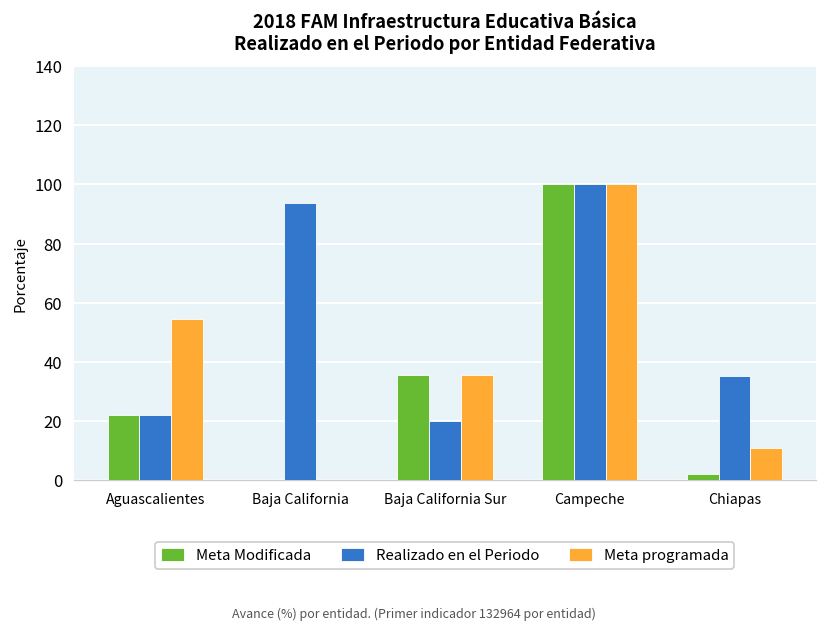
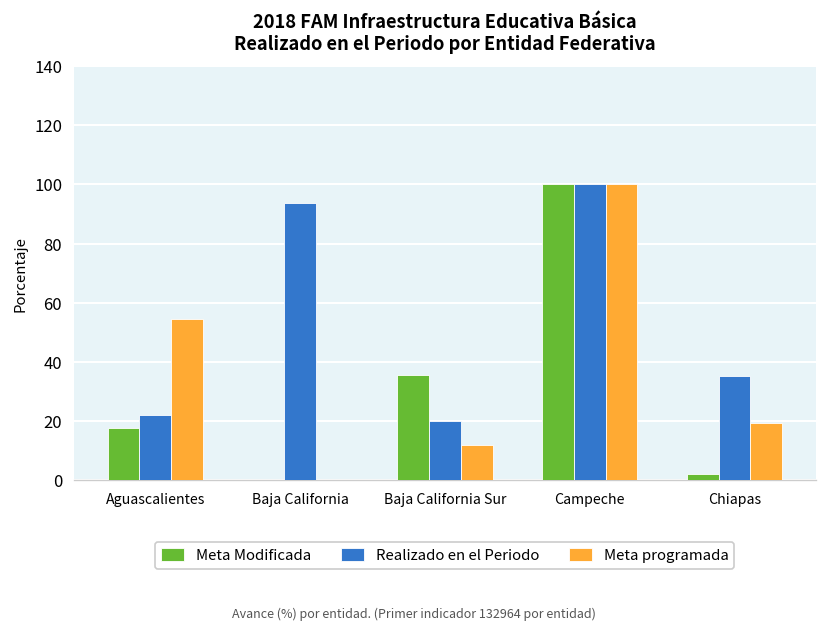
Meta Modificada, Aguascalientes: 22 -> 18
Meta programada, Baja California Sur: 36 -> 12
Meta programada, Chiapas: 11 -> 19
